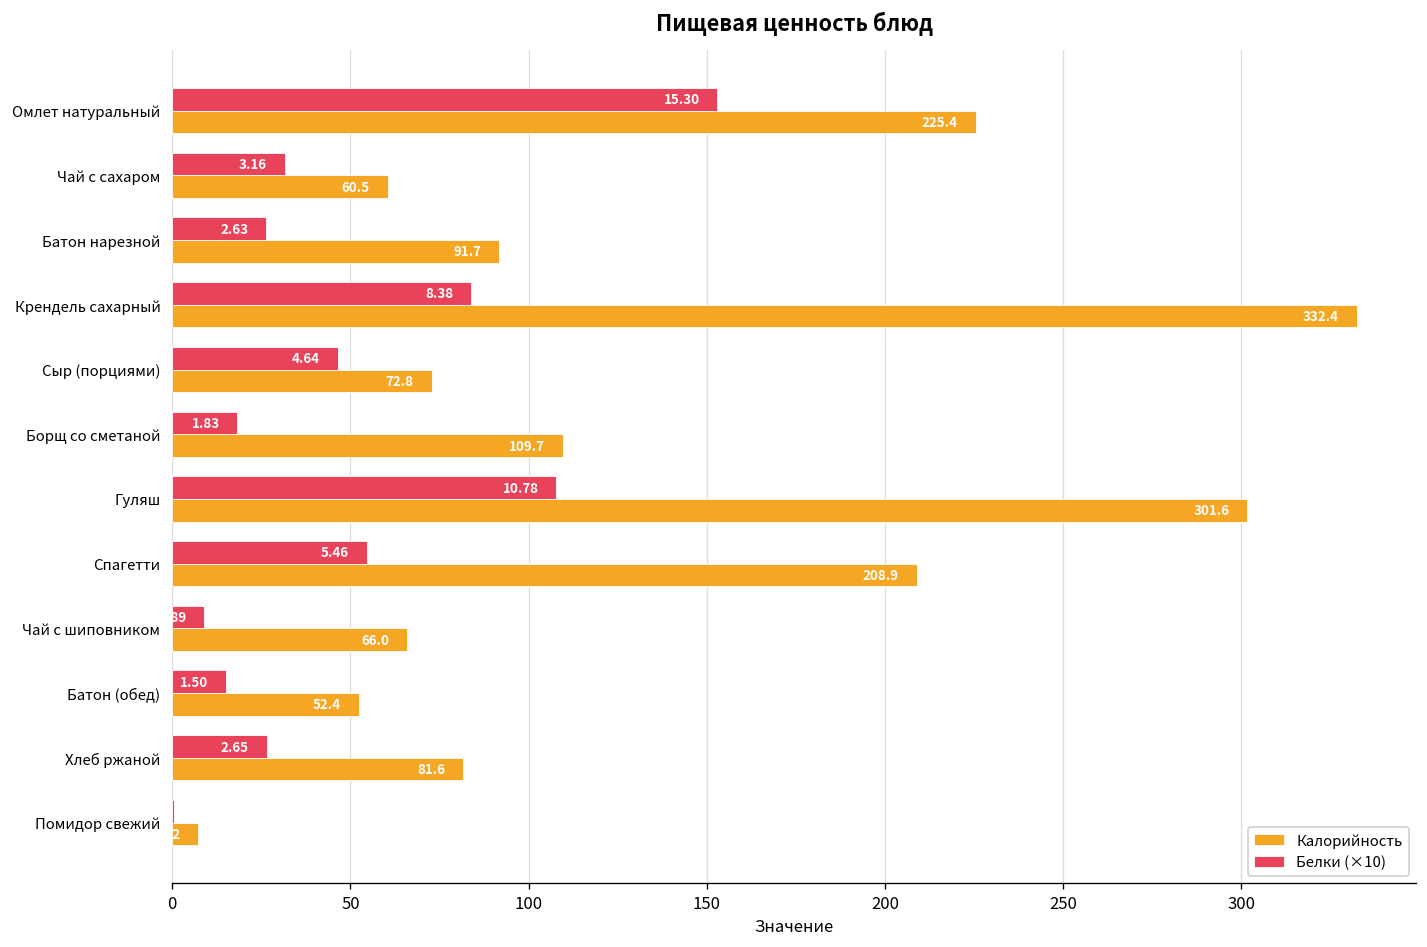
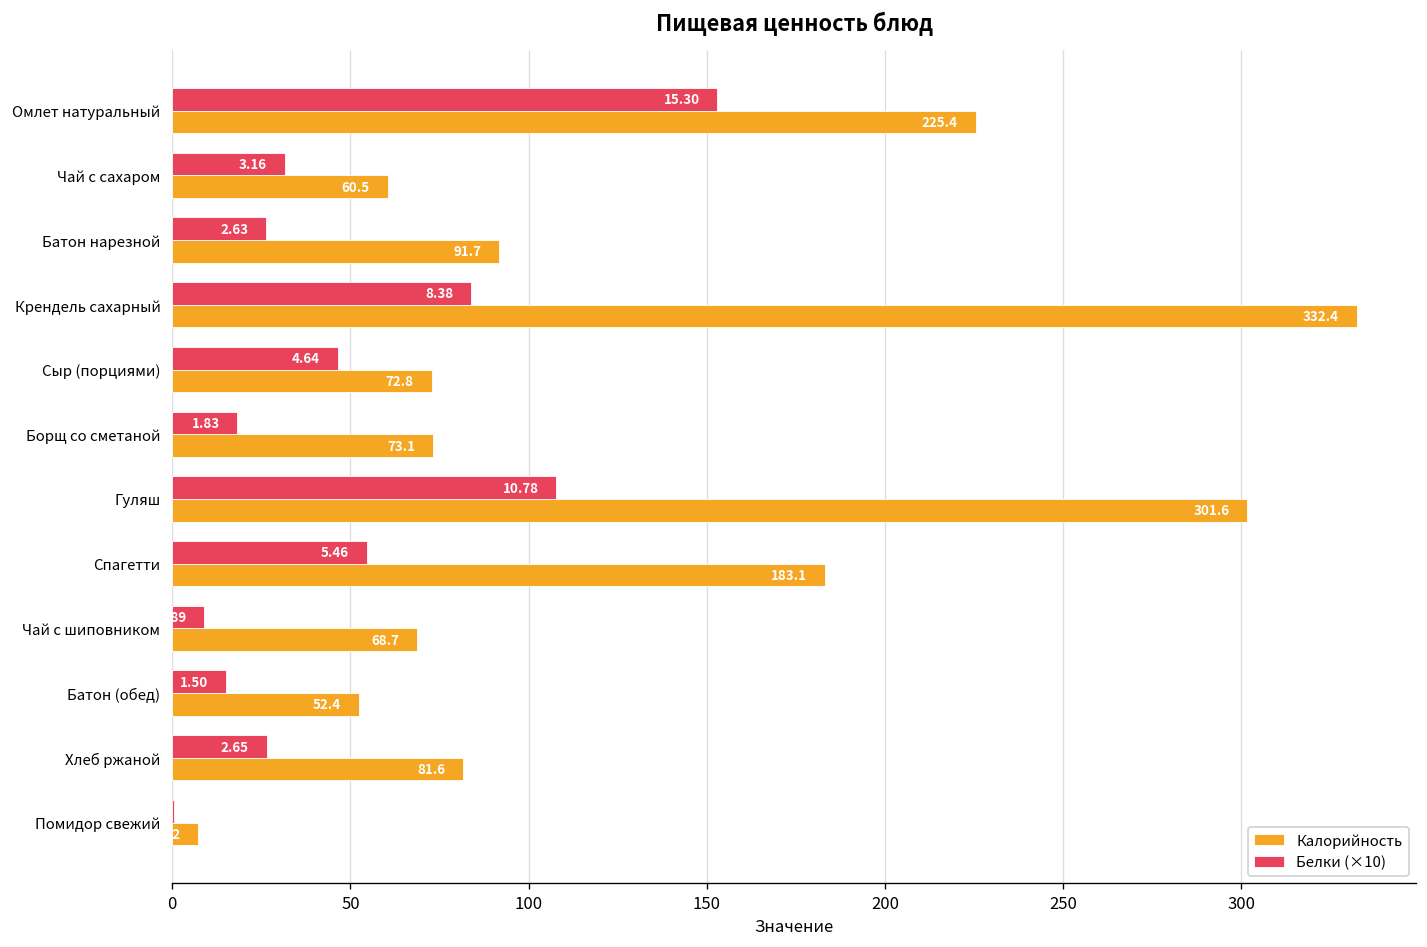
Калорийность, Борщ со сметаной: 109.7 -> 73.1
Калорийность, Спагетти: 208.9 -> 183.1
Калорийность, Чай с шиповником: 66.0 -> 68.7
